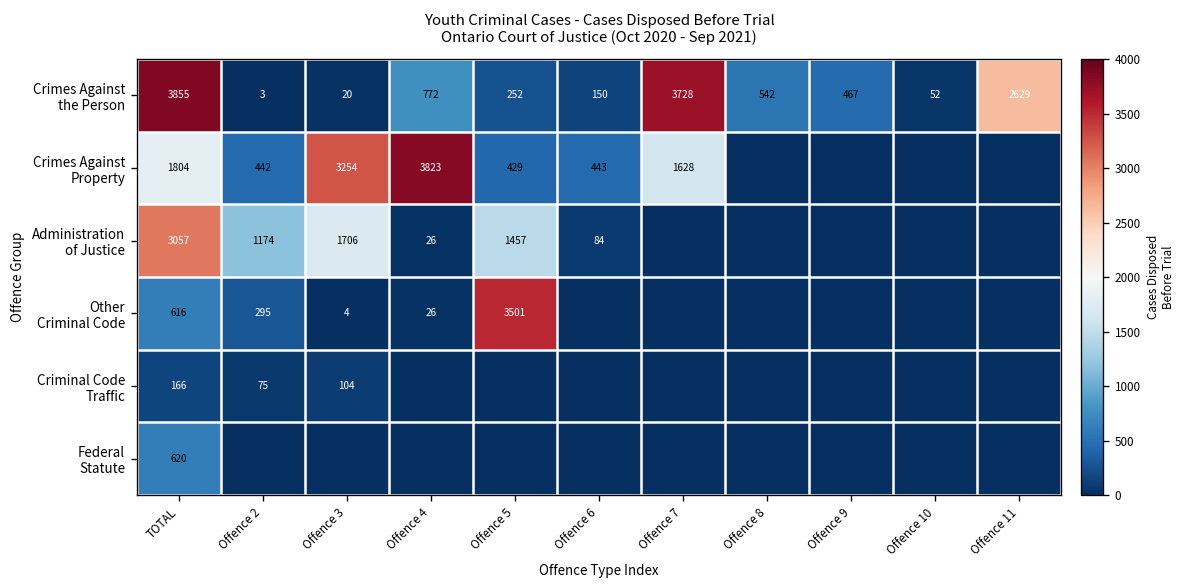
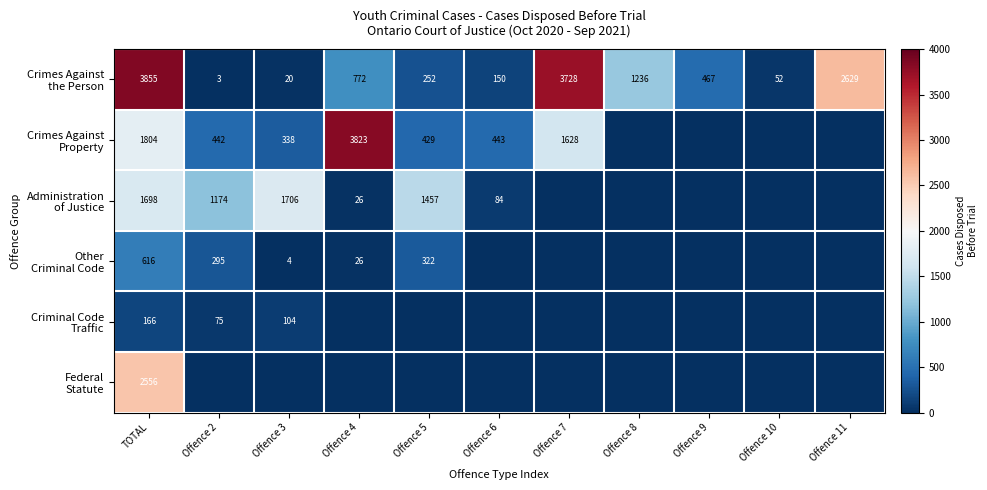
Crimes Against the Person, Offence 8: 542 -> 1236
Crimes Against Property, Offence 3: 3254 -> 338
Administration of Justice, TOTAL: 3057 -> 1698
Other Criminal Code, Offence 5: 3501 -> 322
Federal Statute, TOTAL: 620 -> 2556
